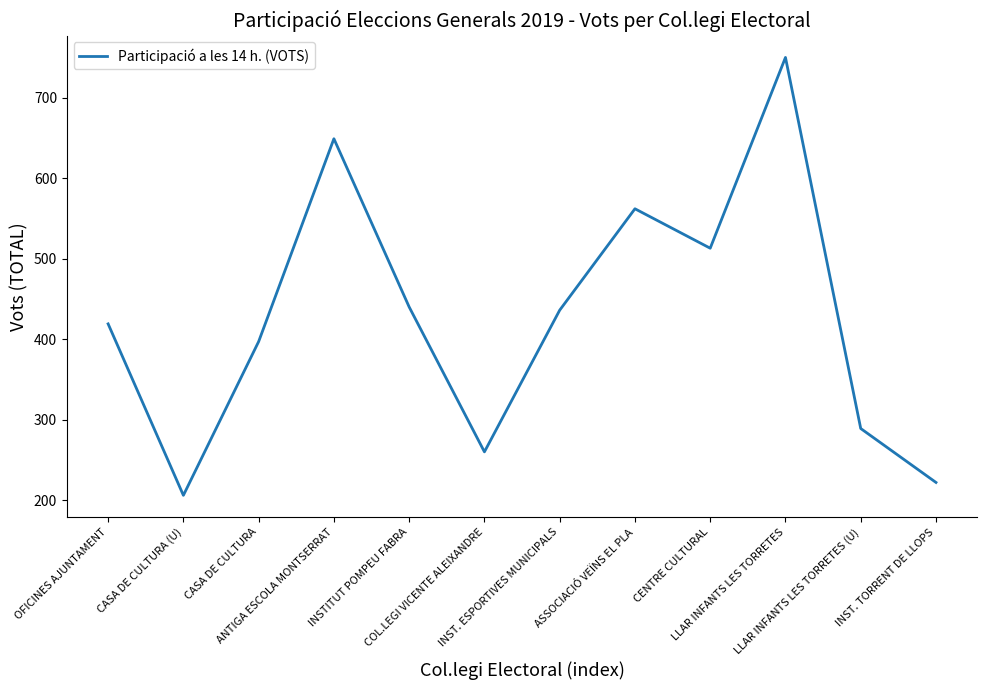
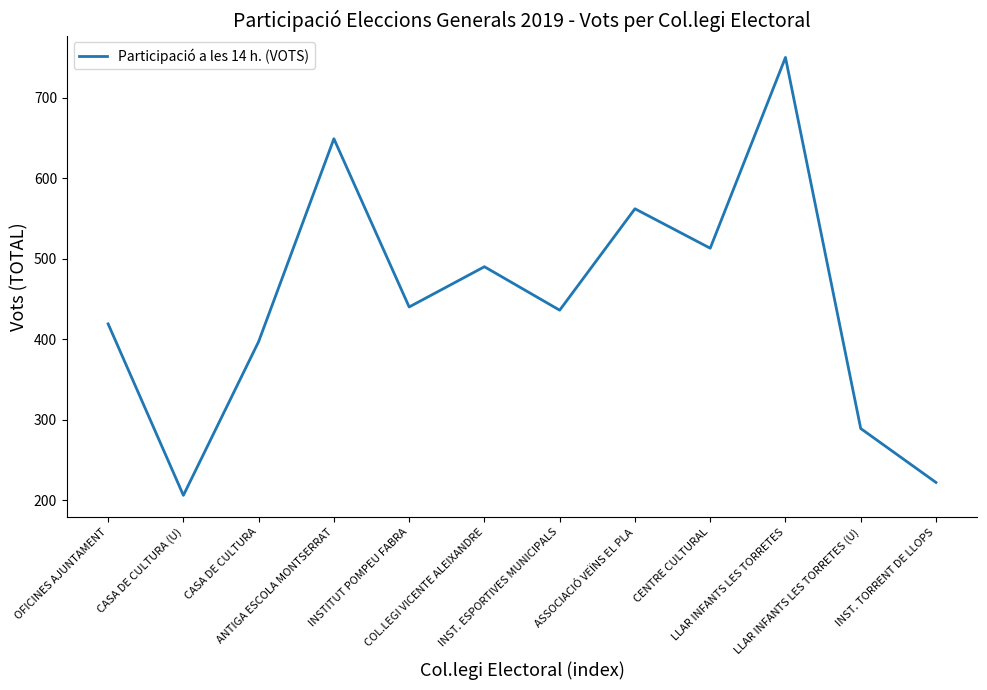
COL.LEGI VICENTE ALEIXANDRE: 260 -> 490
